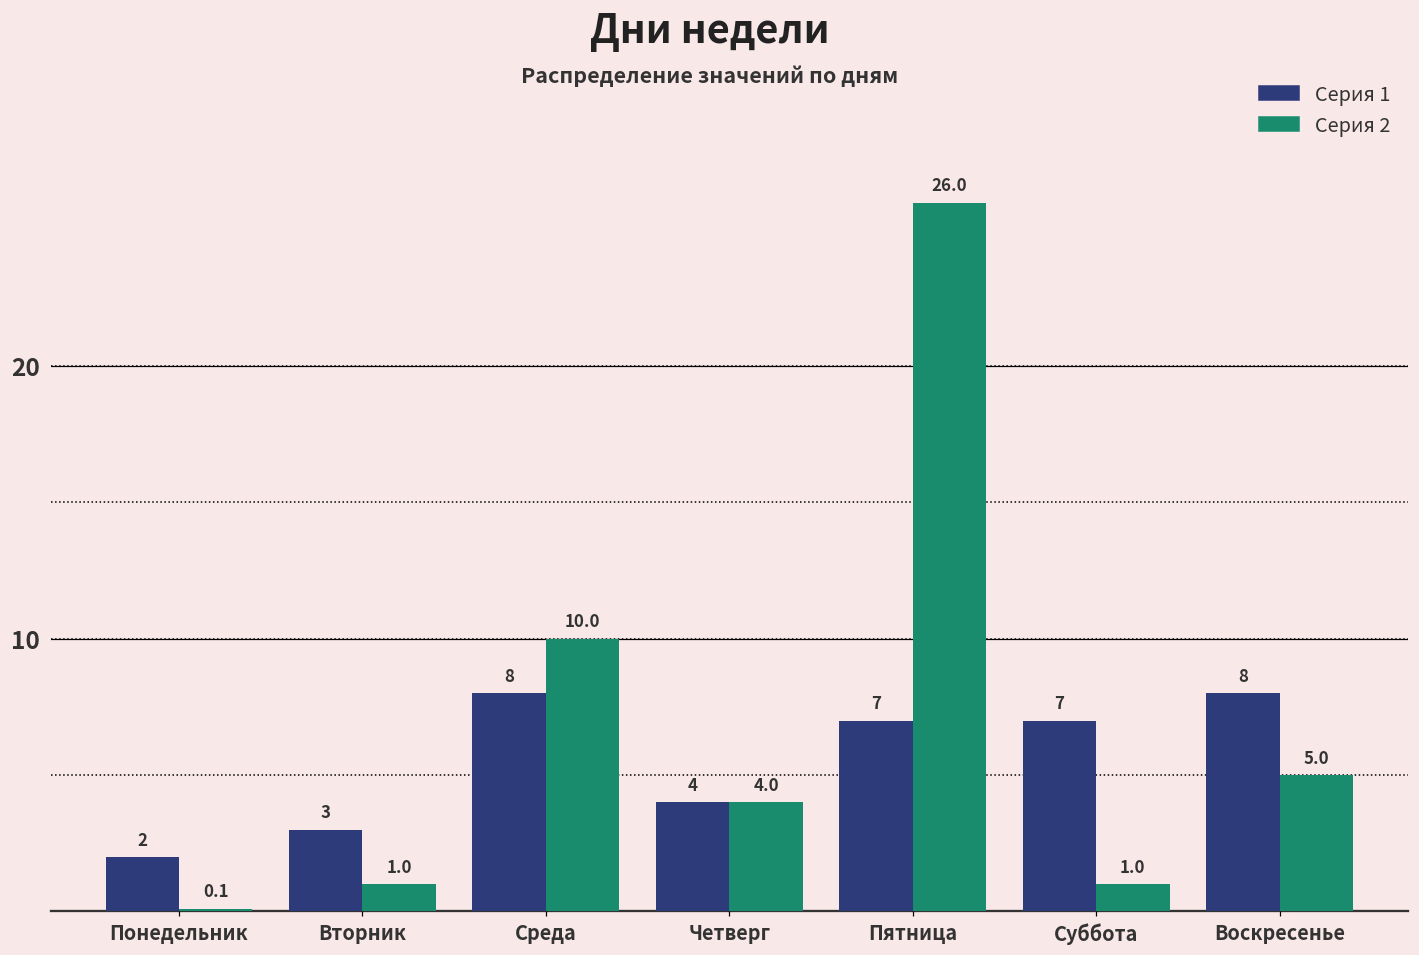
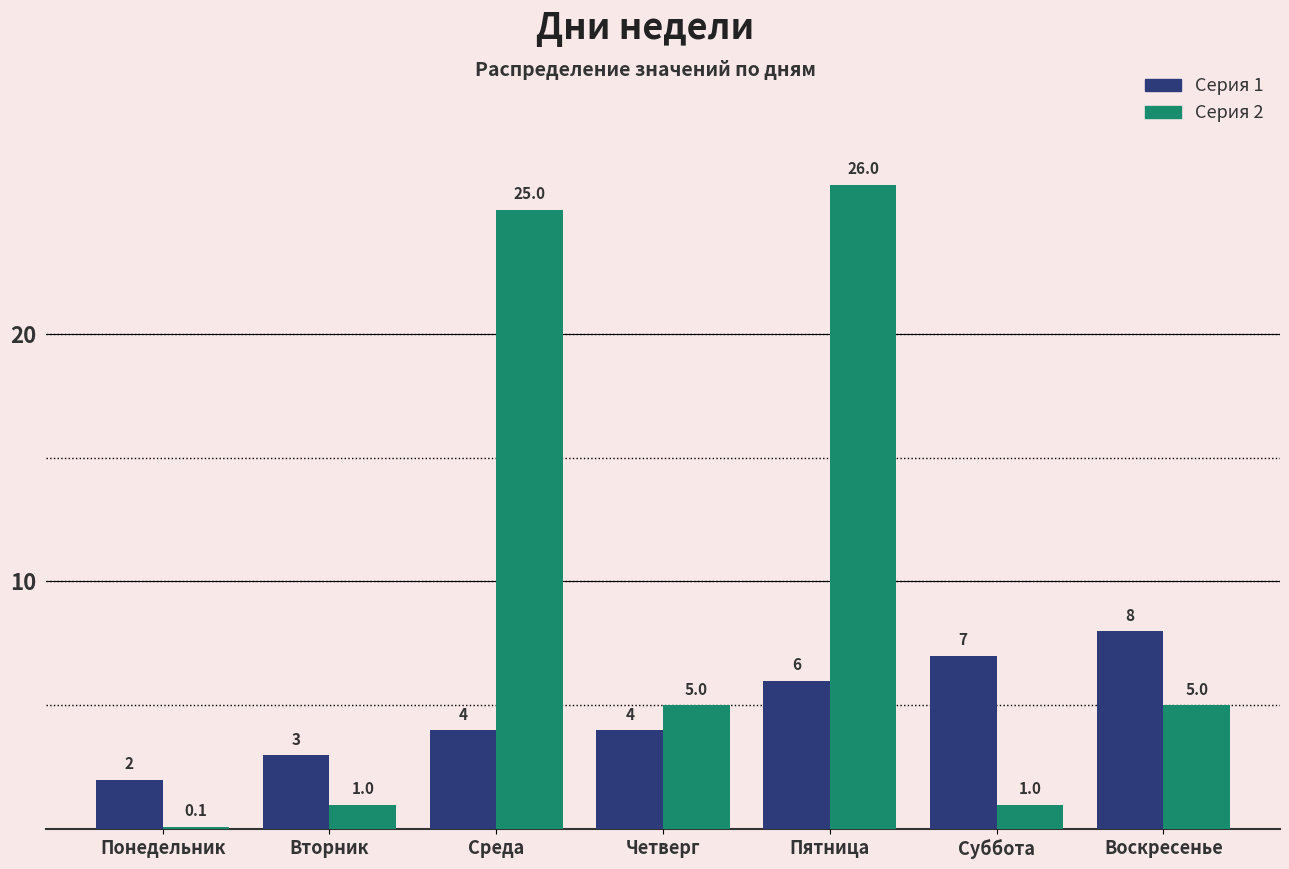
Серия 1, Среда: 8 -> 4
Серия 2, Среда: 10.0 -> 25.0
Серия 2, Четверг: 4.0 -> 5.0
Серия 1, Пятница: 7 -> 6
